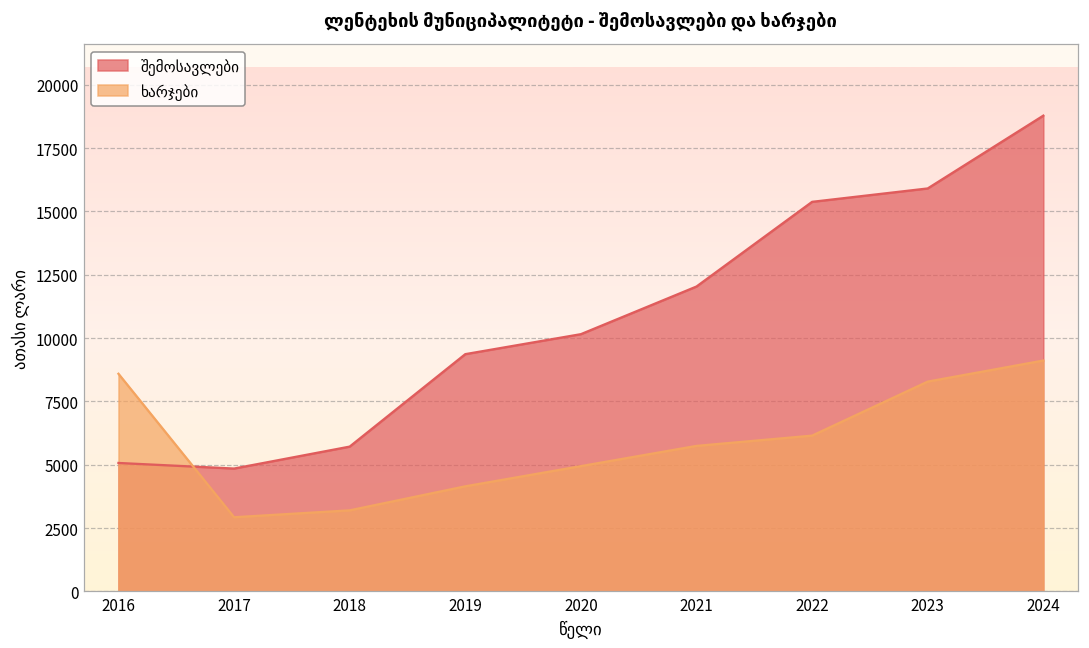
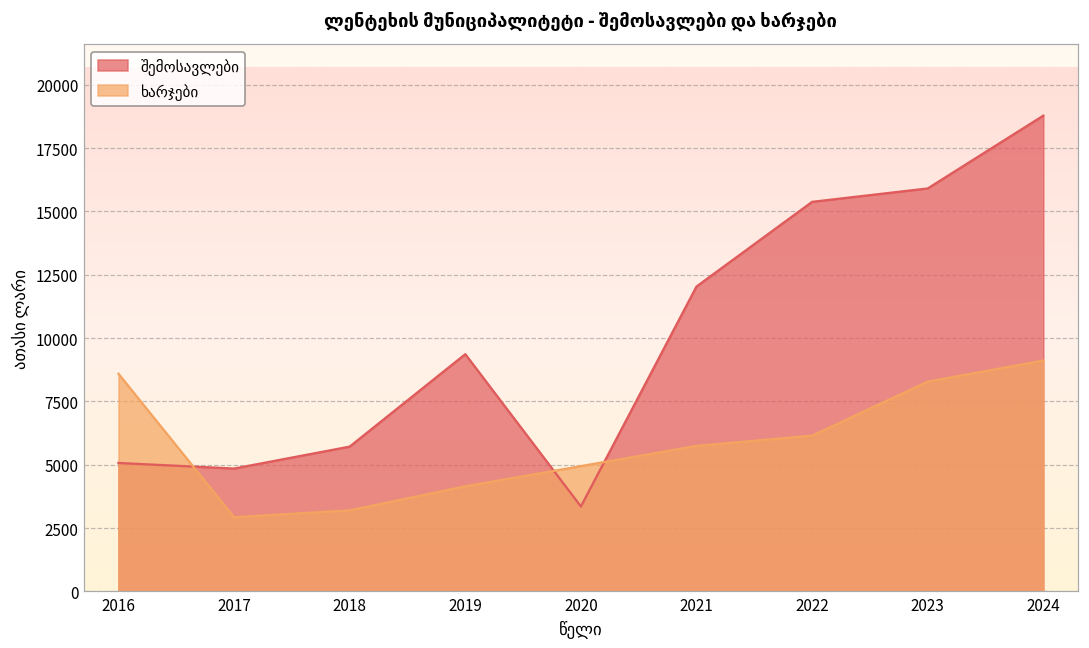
შემოსავლები, 2020: 10200 -> 3400
